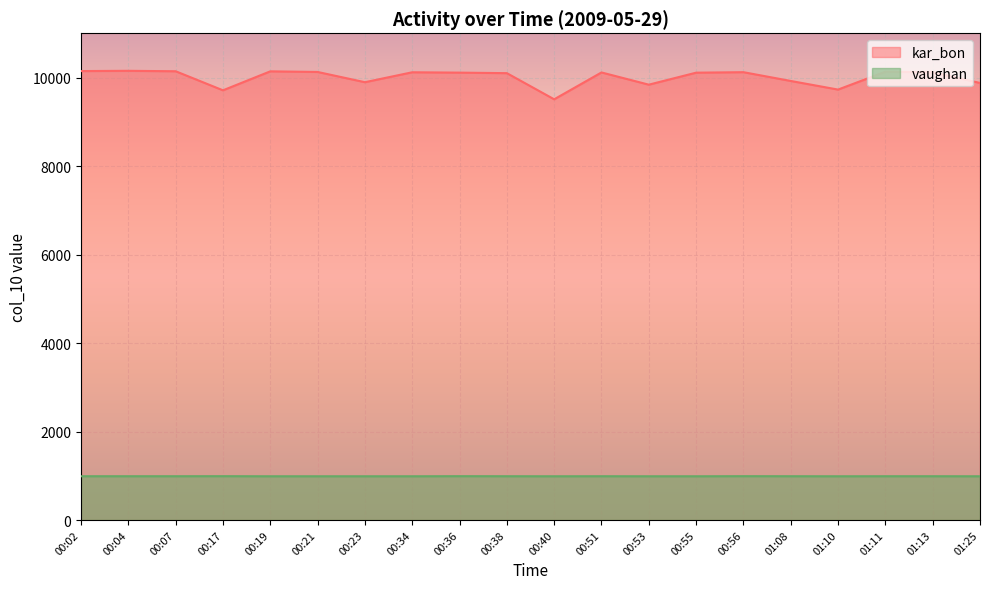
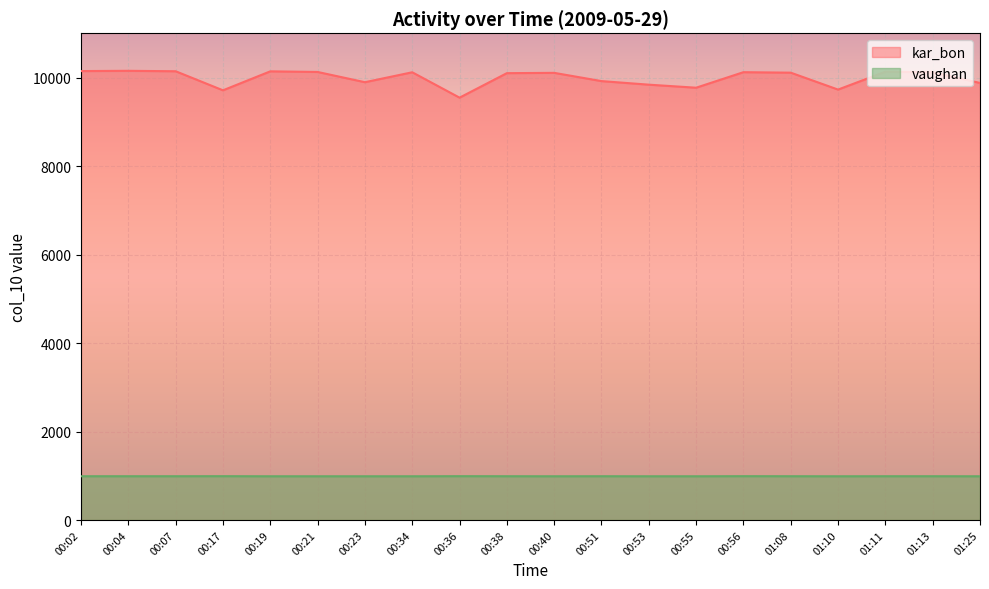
kar_bon, 00:36: 10100 -> 9500
kar_bon, 00:40: 9500 -> 10100
kar_bon, 00:51: 10100 -> 9900
kar_bon, 00:55: 10100 -> 9800
kar_bon, 01:08: 9900 -> 10100
